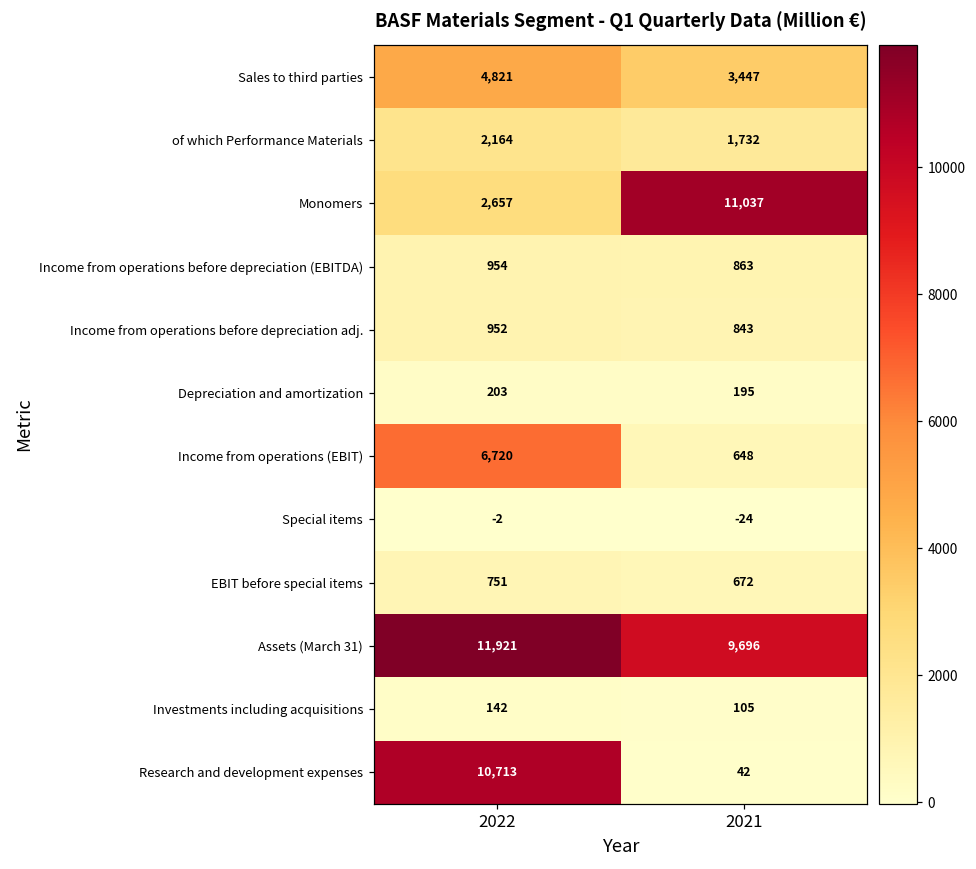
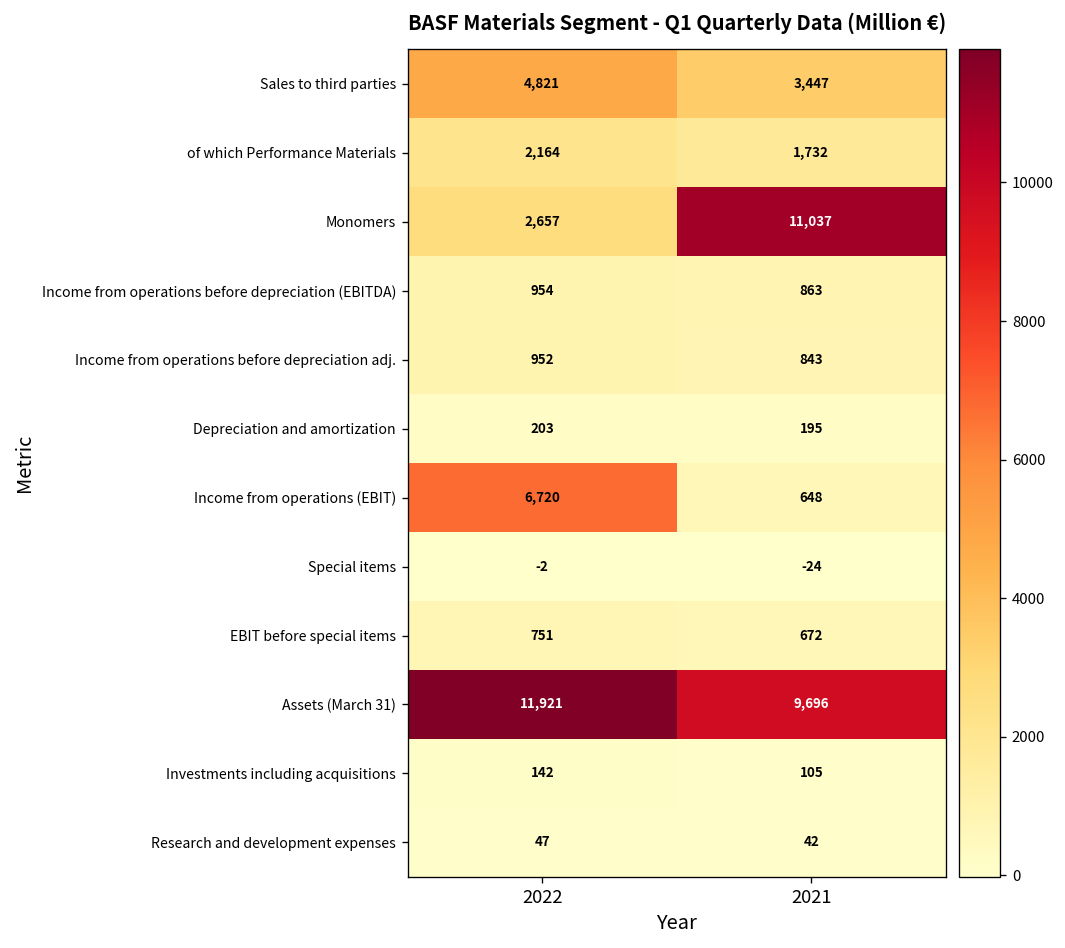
Research and development expenses, 2022: 10,713 -> 47
